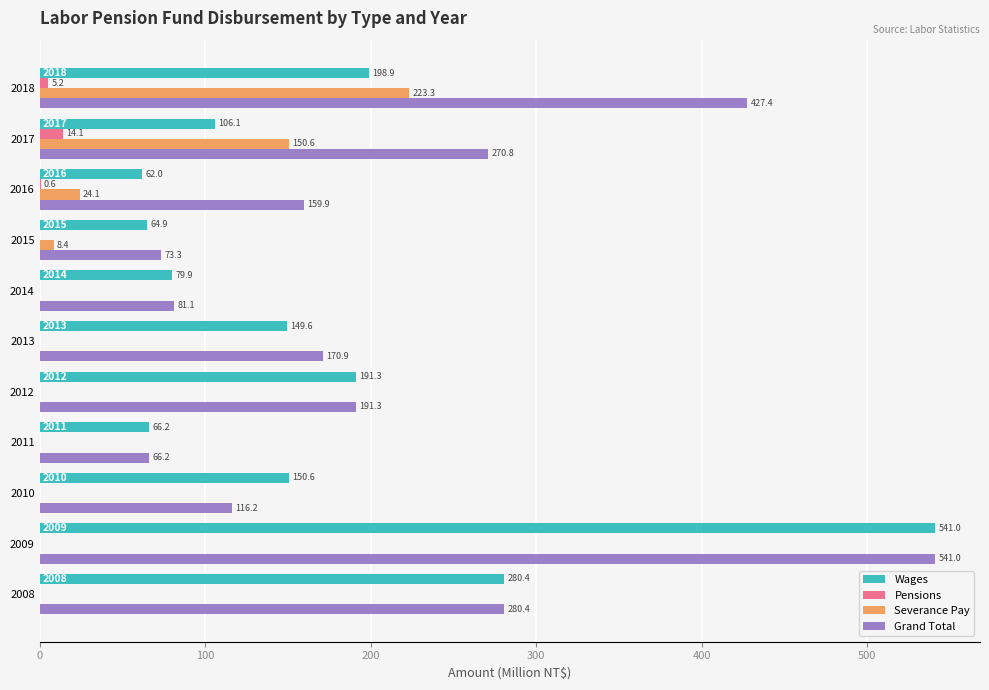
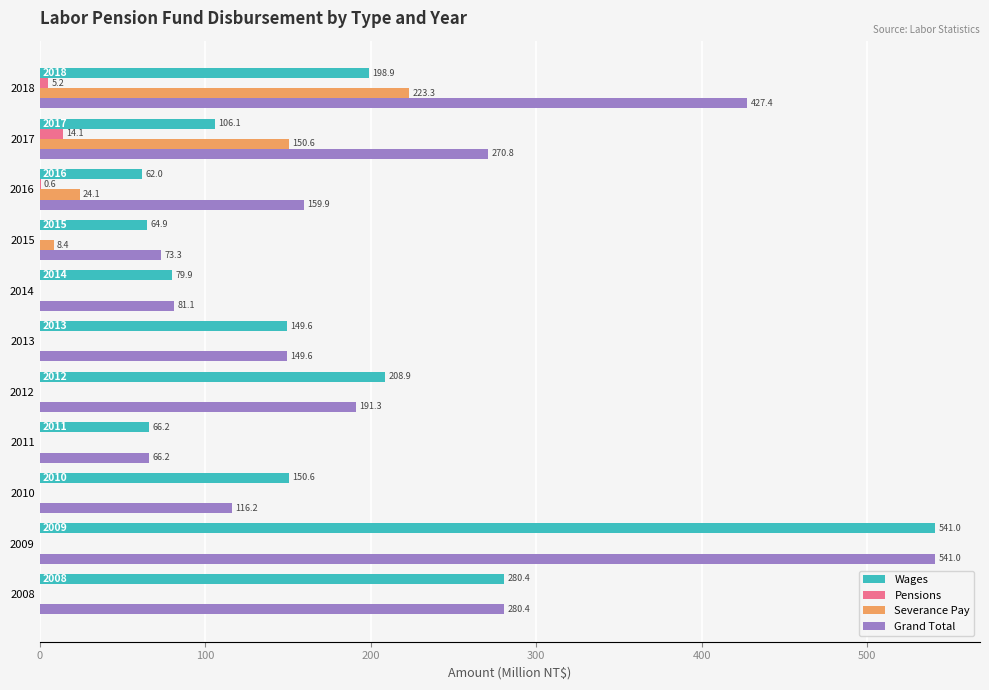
Grand Total, 2013: 170.9 -> 149.6
Wages, 2012: 191.3 -> 208.9
